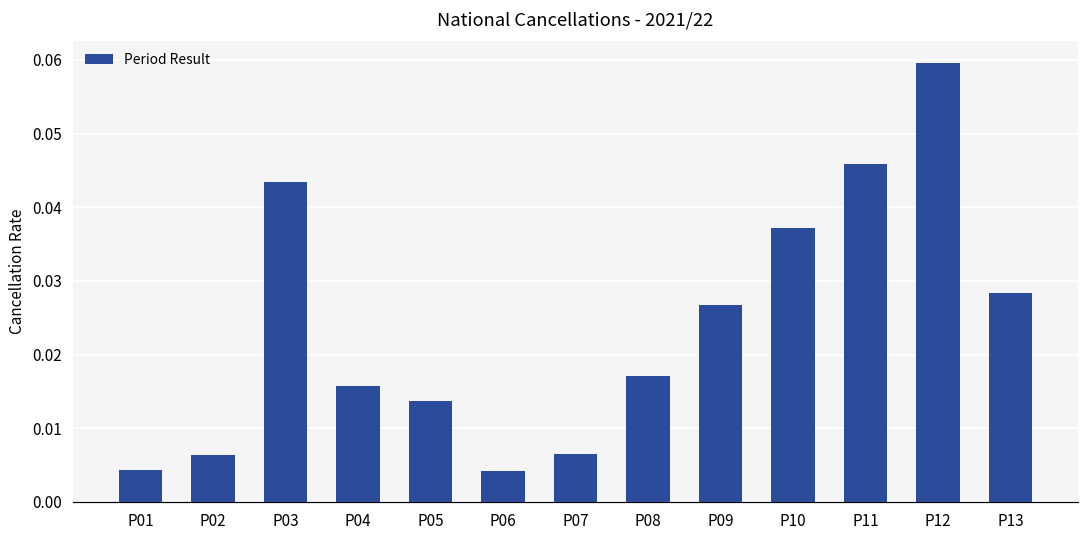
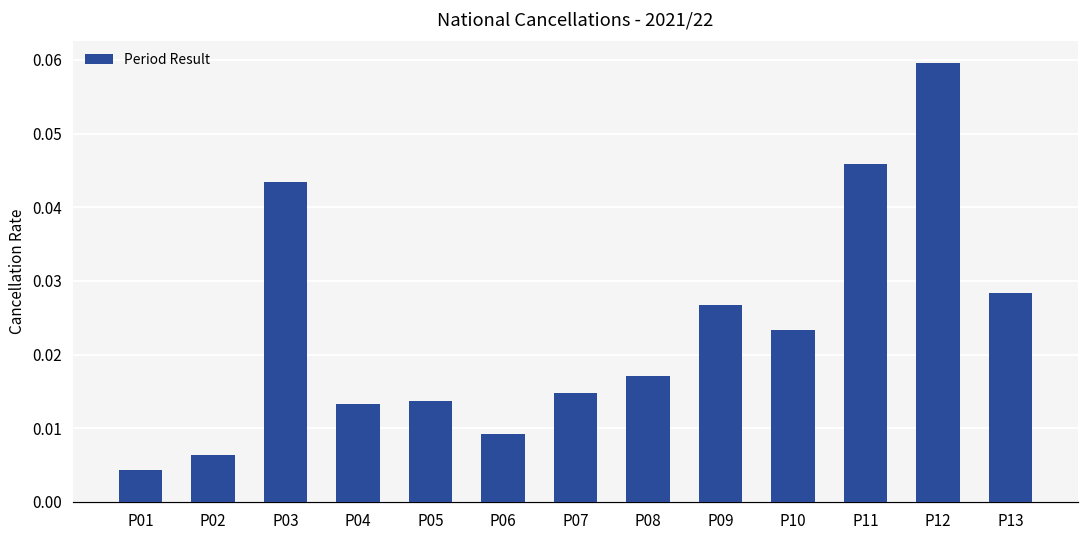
P04: 0.016 -> 0.013
P06: 0.004 -> 0.009
P07: 0.007 -> 0.015
P10: 0.037 -> 0.023
